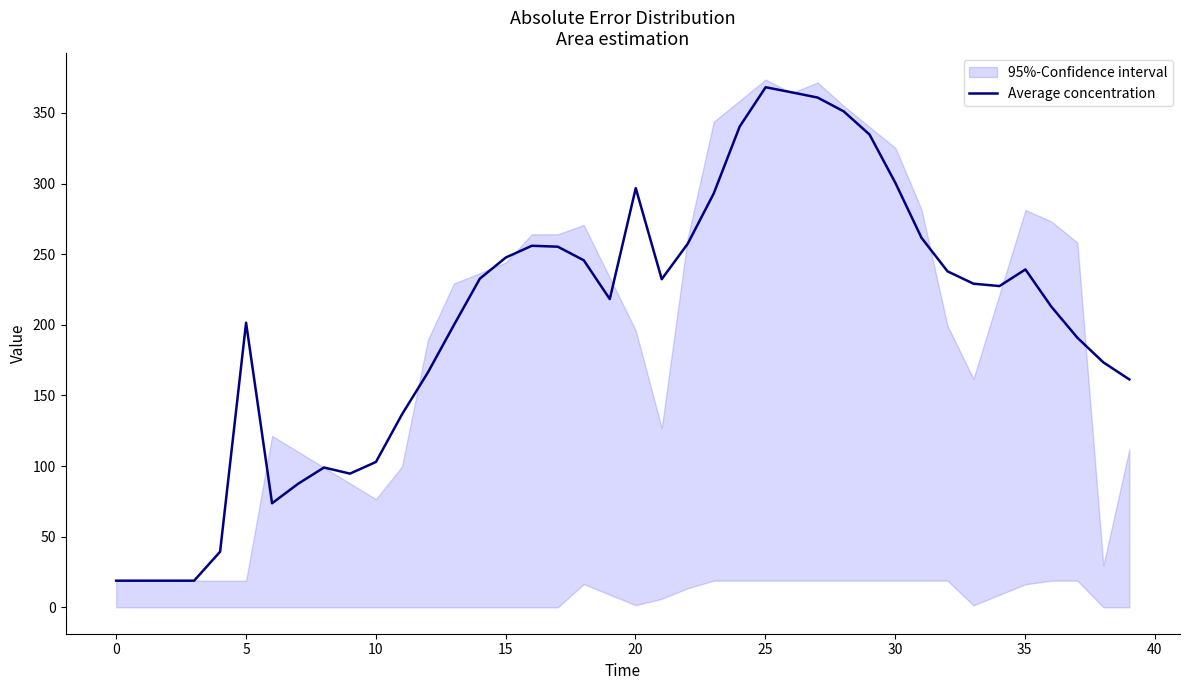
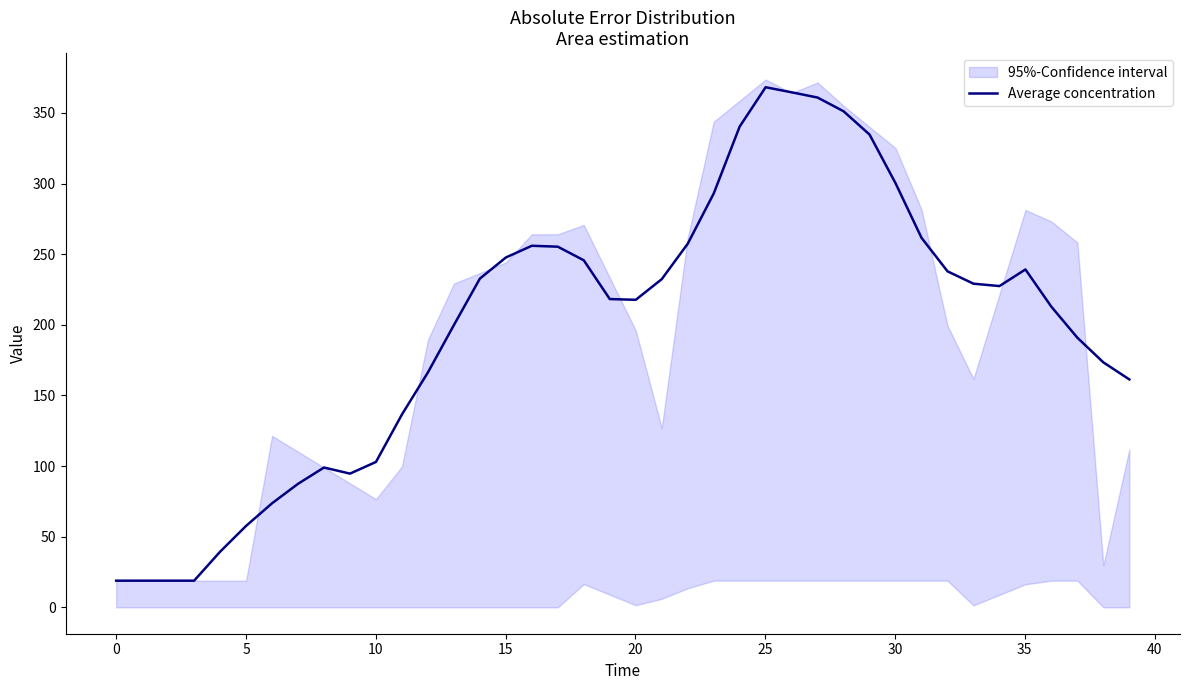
Average concentration, 5: 201 -> 58
Average concentration, 20: 297 -> 218
